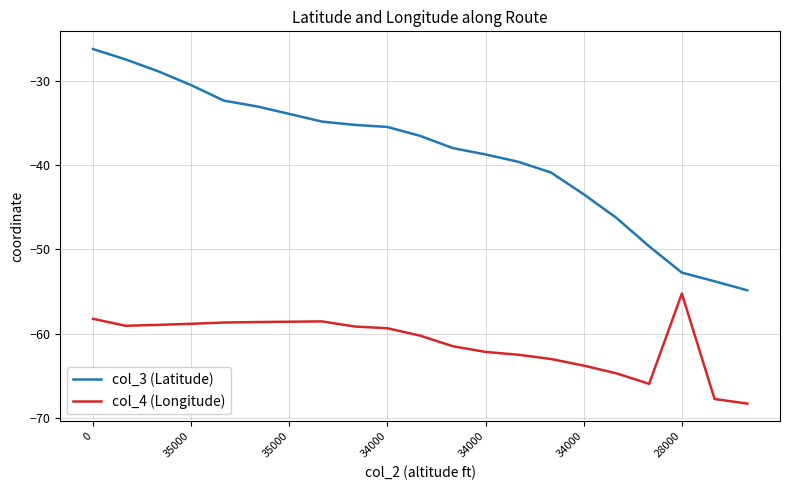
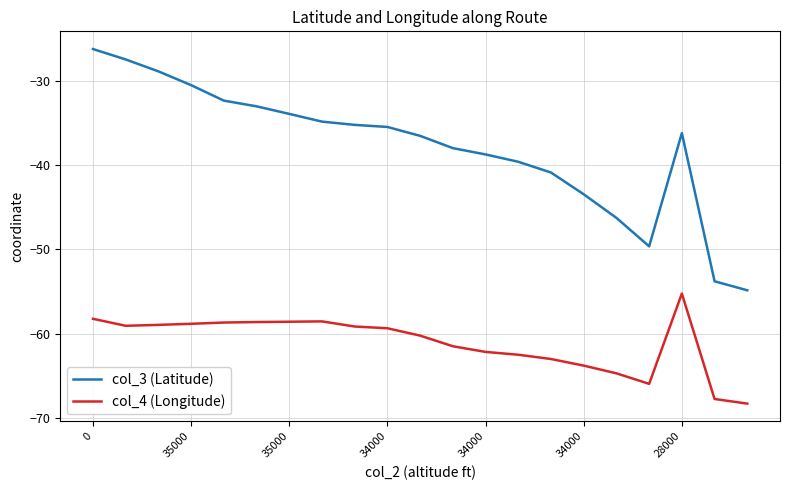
col_3 (Latitude), 28000: -53 -> -36
